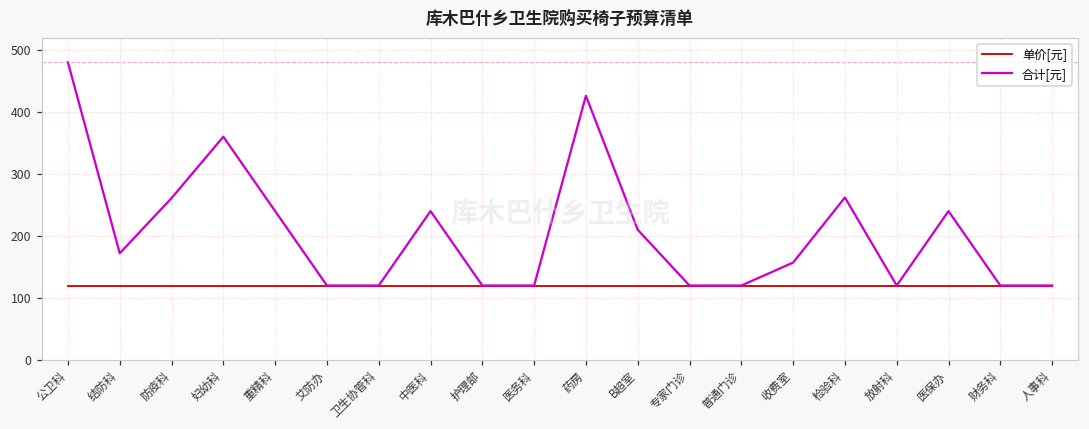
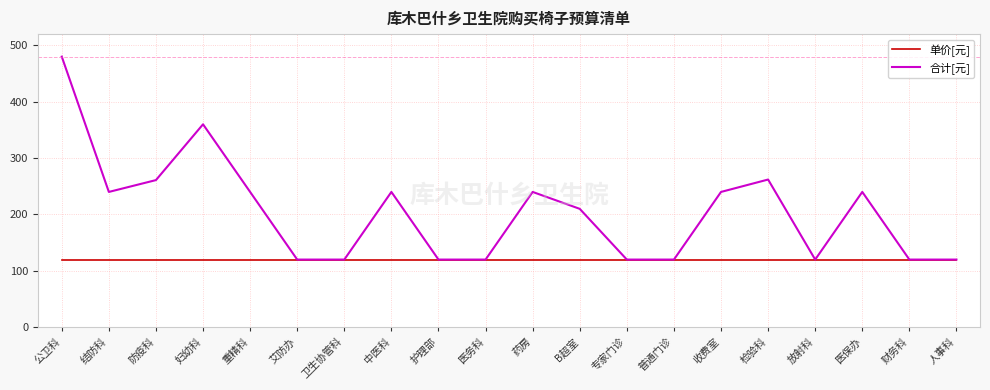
合计[元], 结防科: 170 -> 240
合计[元], 药房: 430 -> 240
合计[元], 收费室: 160 -> 240
